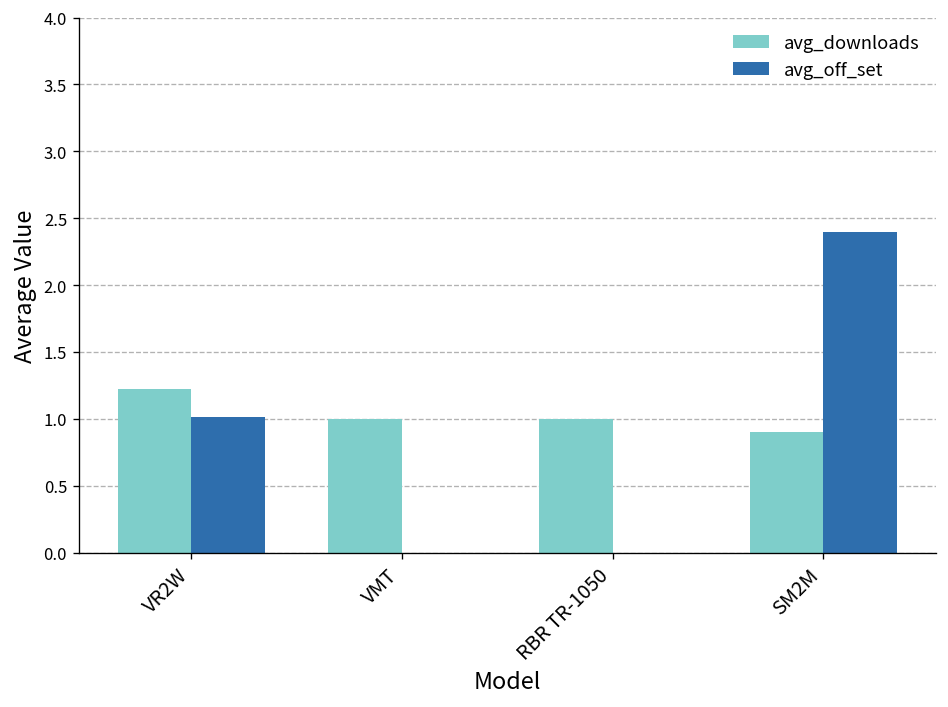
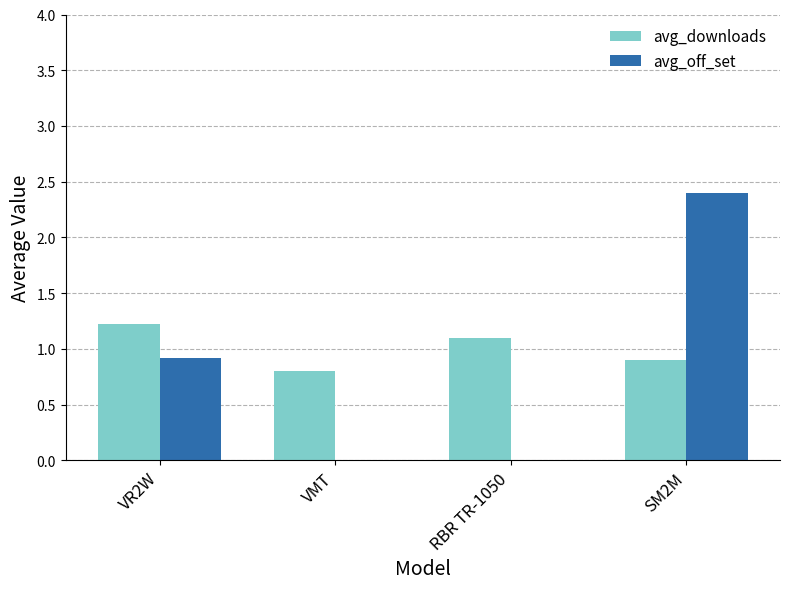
avg_off_set, VR2W: 1.01 -> 0.92
avg_downloads, VMT: 1.0 -> 0.8
avg_downloads, RBR TR-1050: 1.0 -> 1.1
